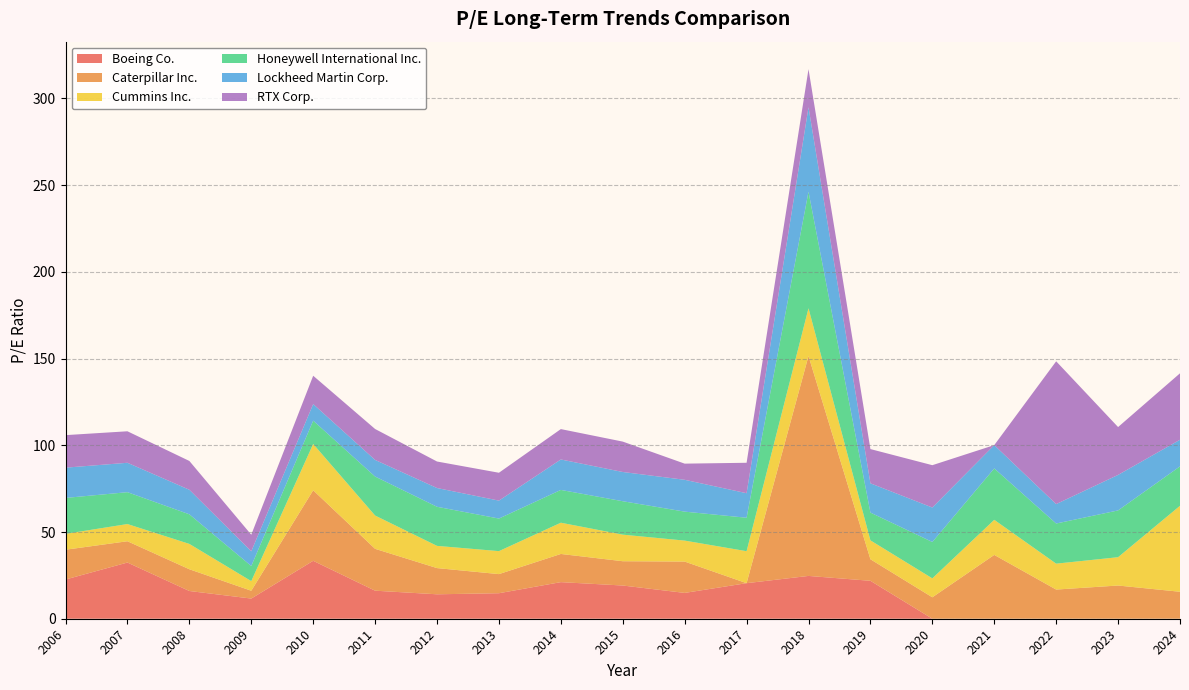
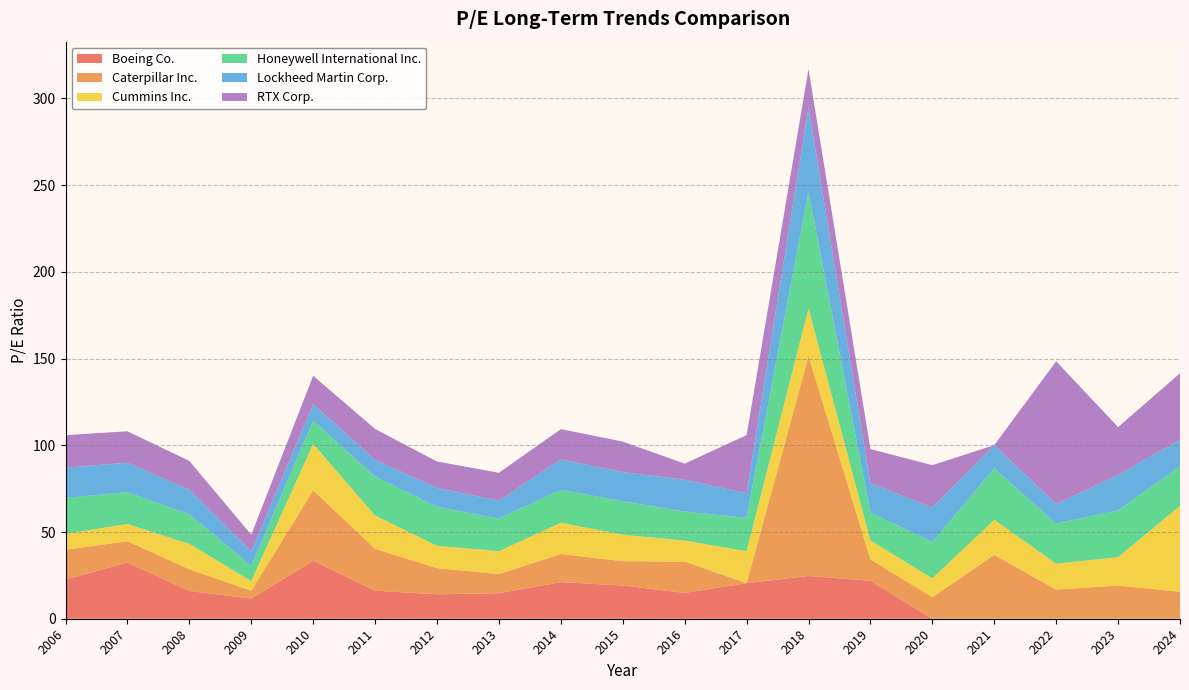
RTX Corp., 2017: 18 -> 34
